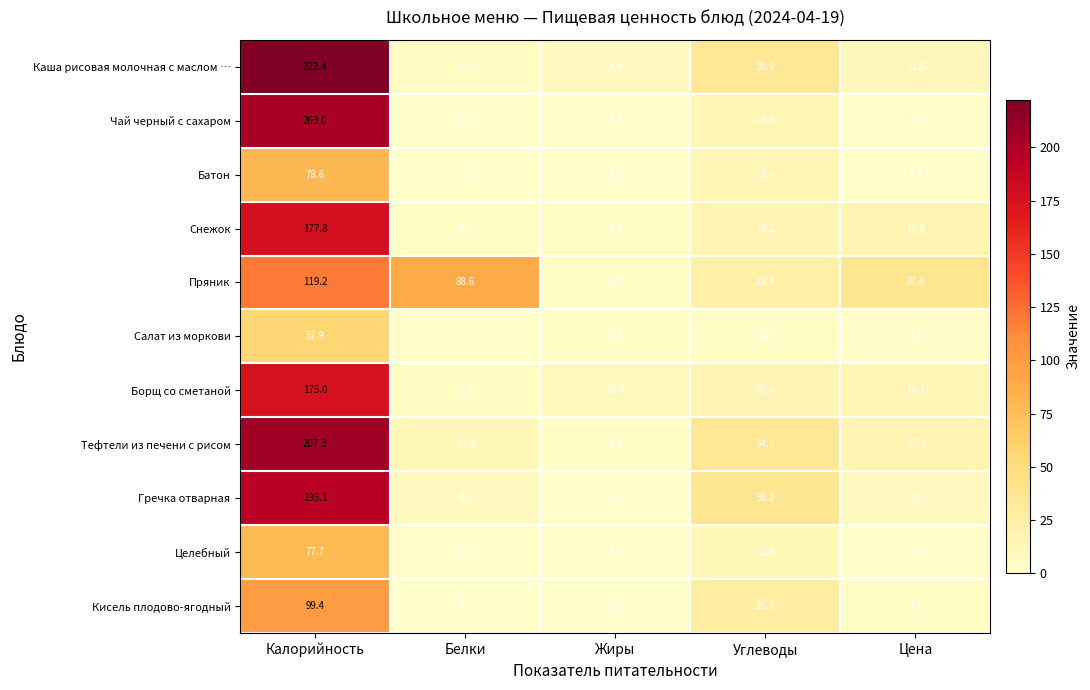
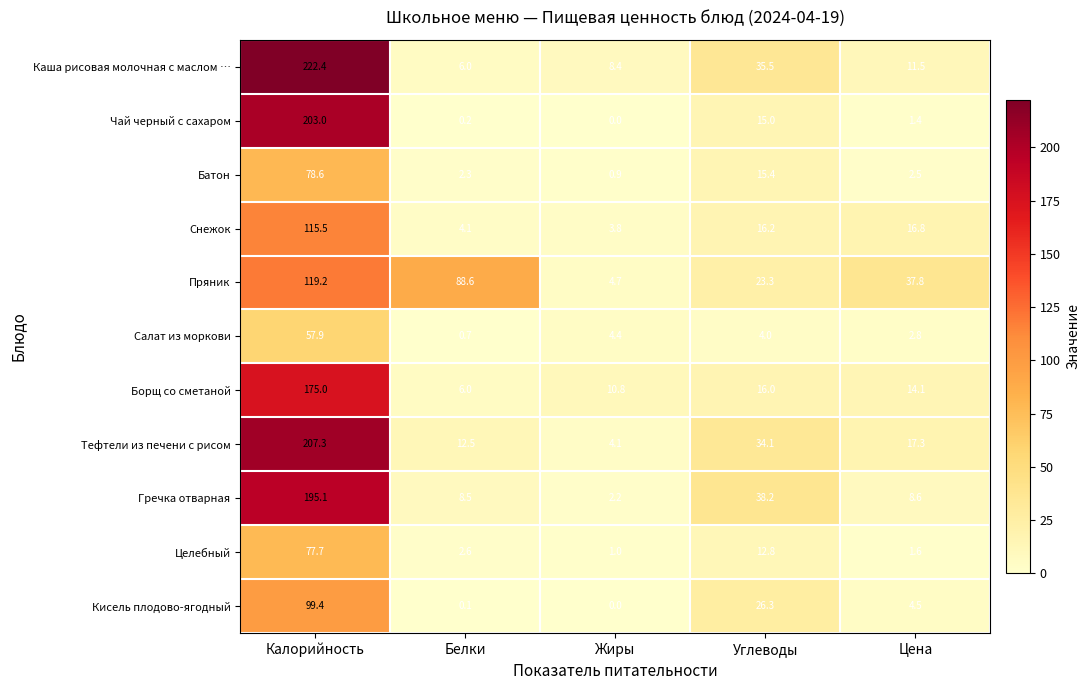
Снежок, Калорийность: 177.8 -> 115.5
